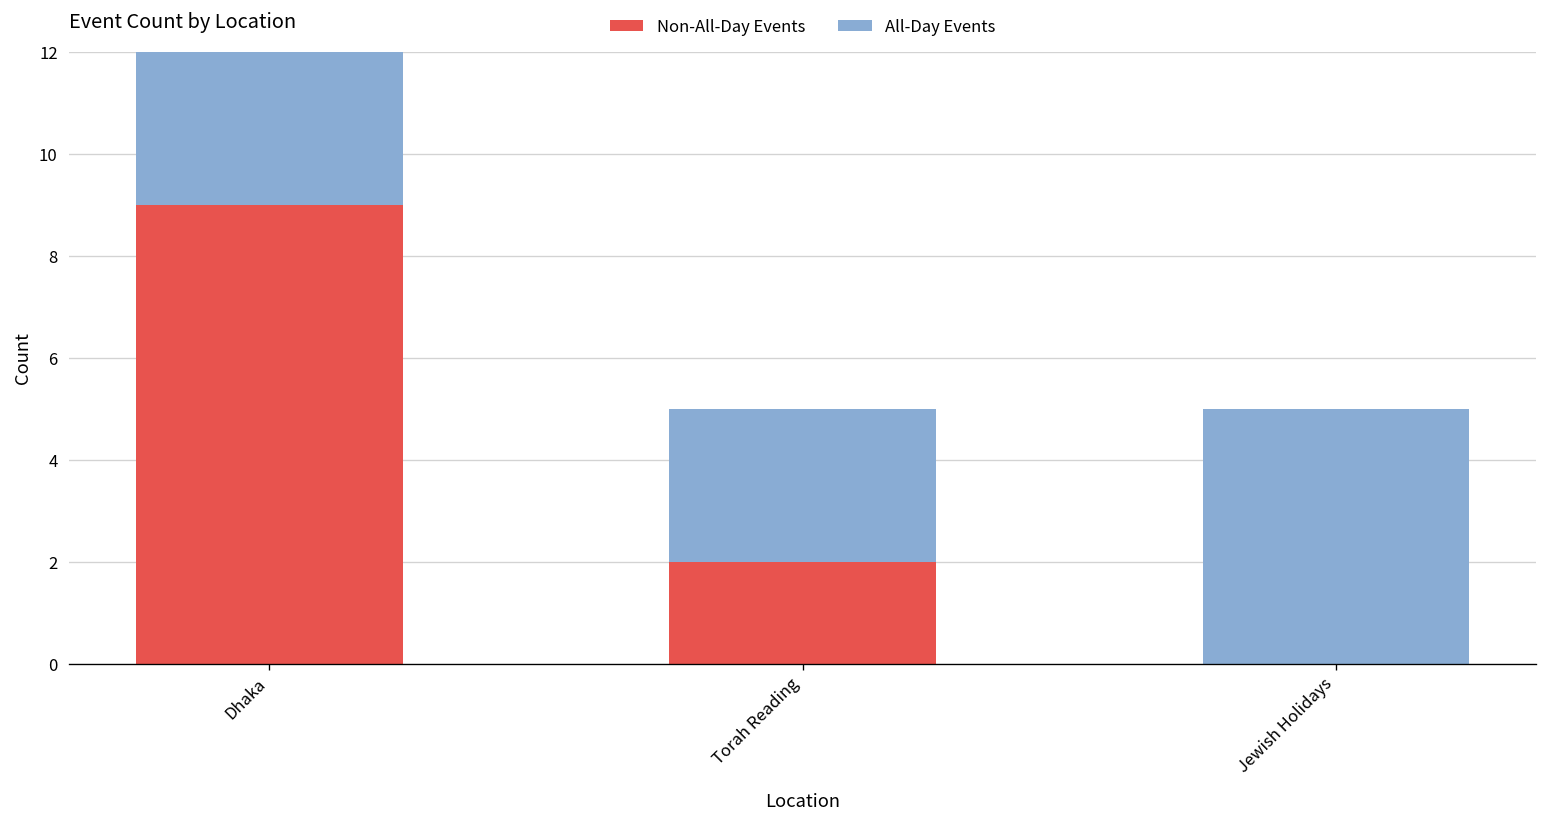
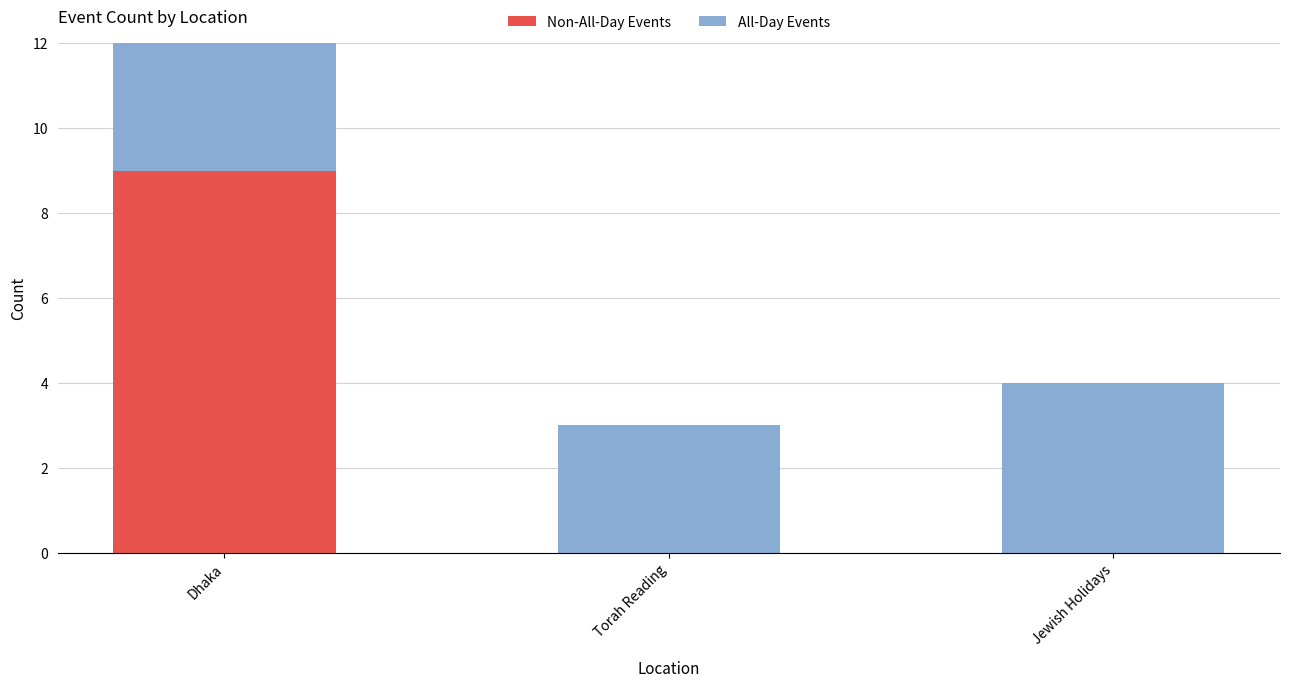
Non-All-Day Events, Torah Reading: 2 -> 0
All-Day Events, Jewish Holidays: 5 -> 4
